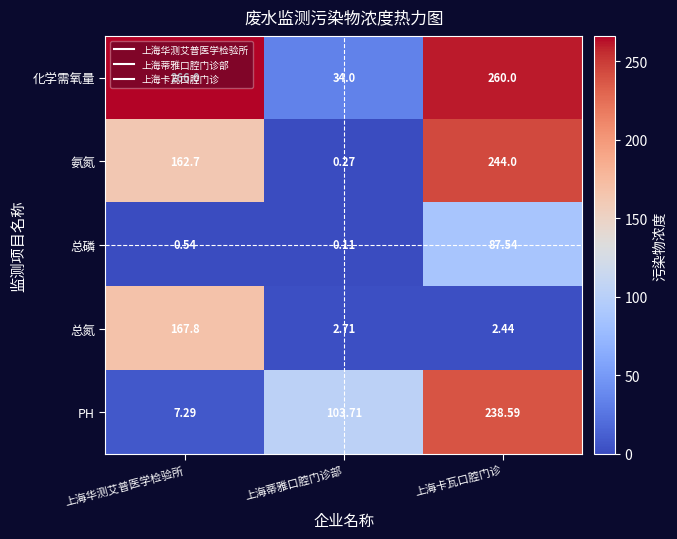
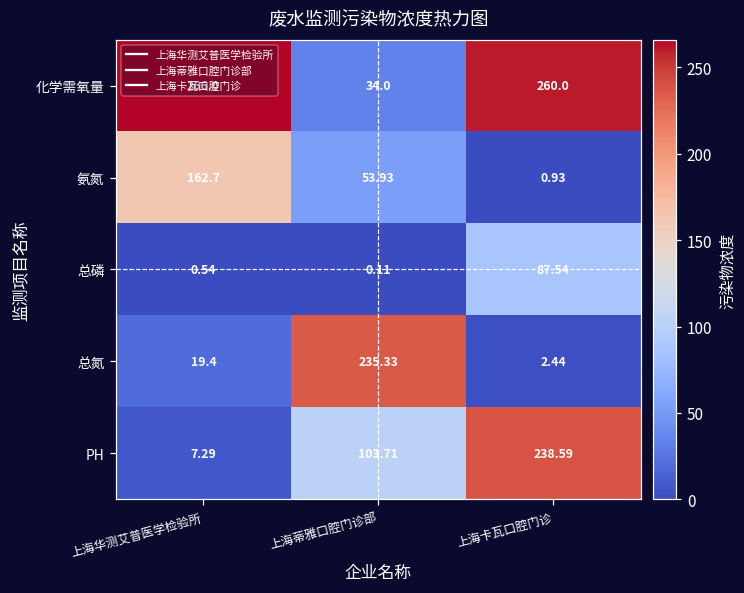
氨氮, 上海蒂雅口腔门诊部: 0.27 -> 53.93
氨氮, 上海卡瓦口腔门诊: 244.0 -> 0.93
总氮, 上海华测艾普医学检验所: 167.8 -> 19.4
总氮, 上海蒂雅口腔门诊部: 2.71 -> 235.33
